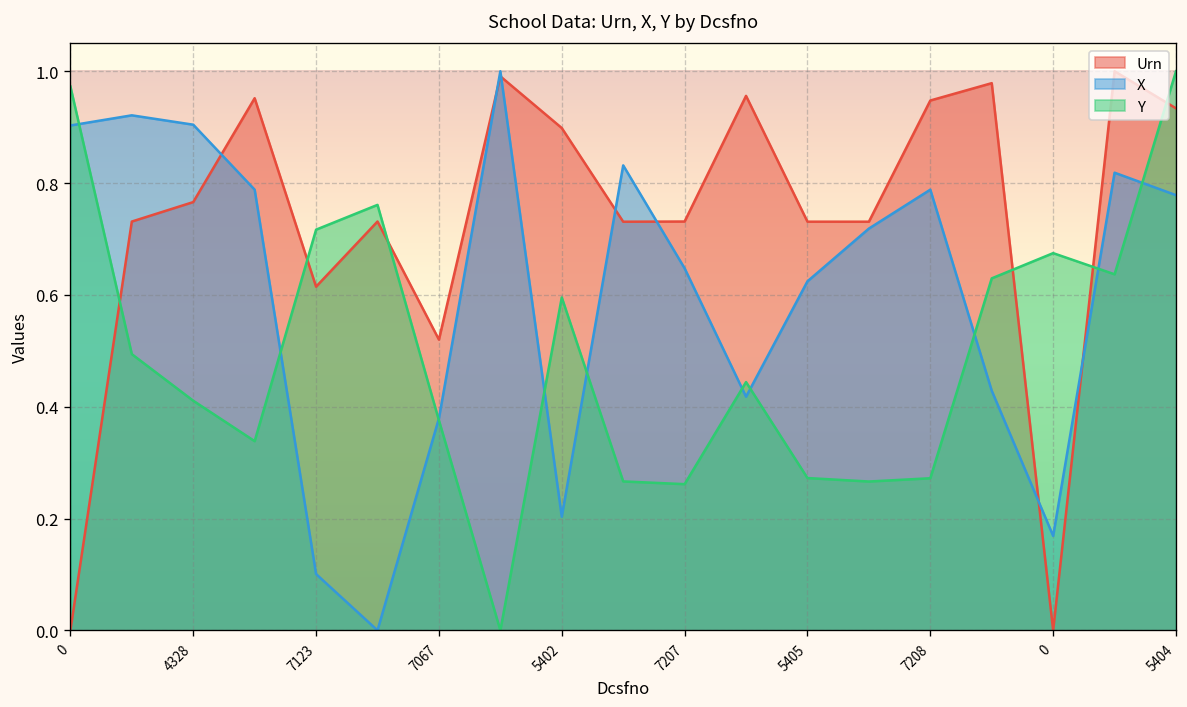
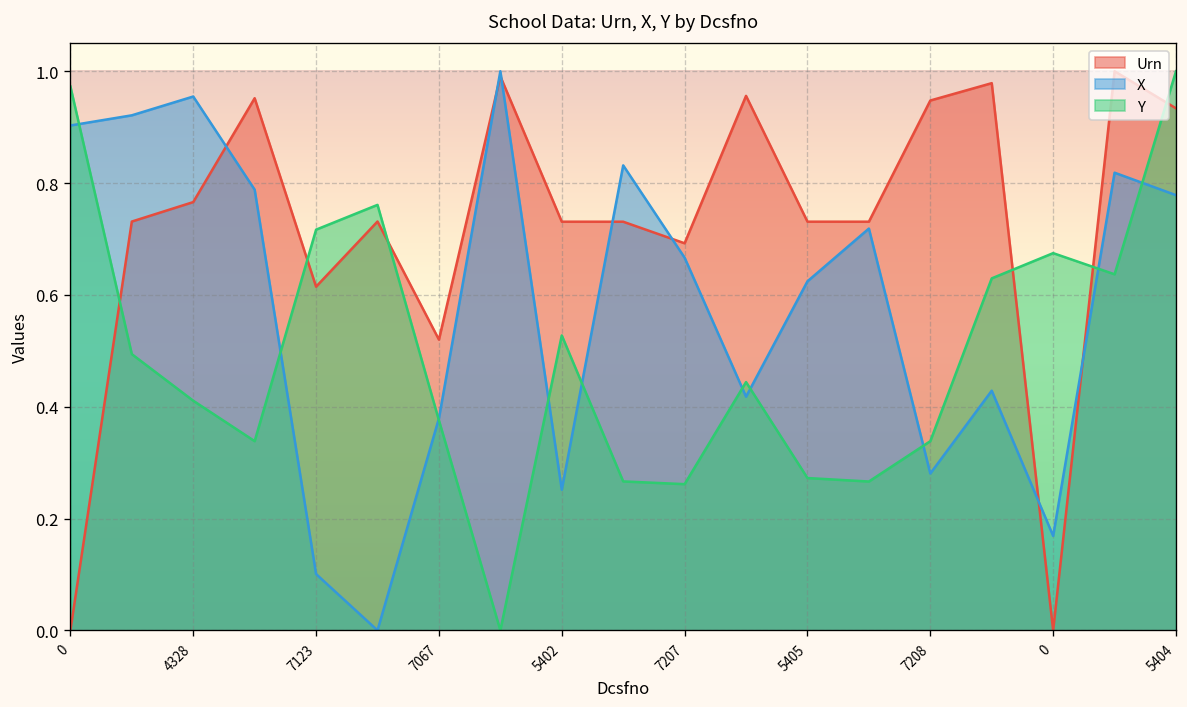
X, 4328: 0.90 -> 0.95
Urn, 5402: 0.90 -> 0.73
X, 5402: 0.20 -> 0.25
Y, 5402: 0.60 -> 0.53
Urn, 7207: 0.73 -> 0.69
X, 7207: 0.65 -> 0.67
X, 7208: 0.79 -> 0.28
Y, 7208: 0.27 -> 0.34
